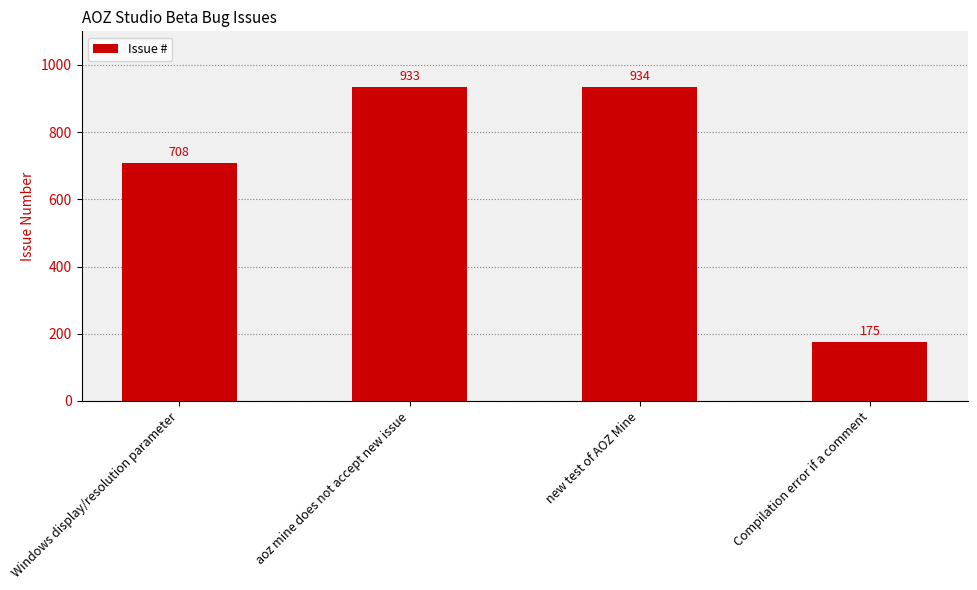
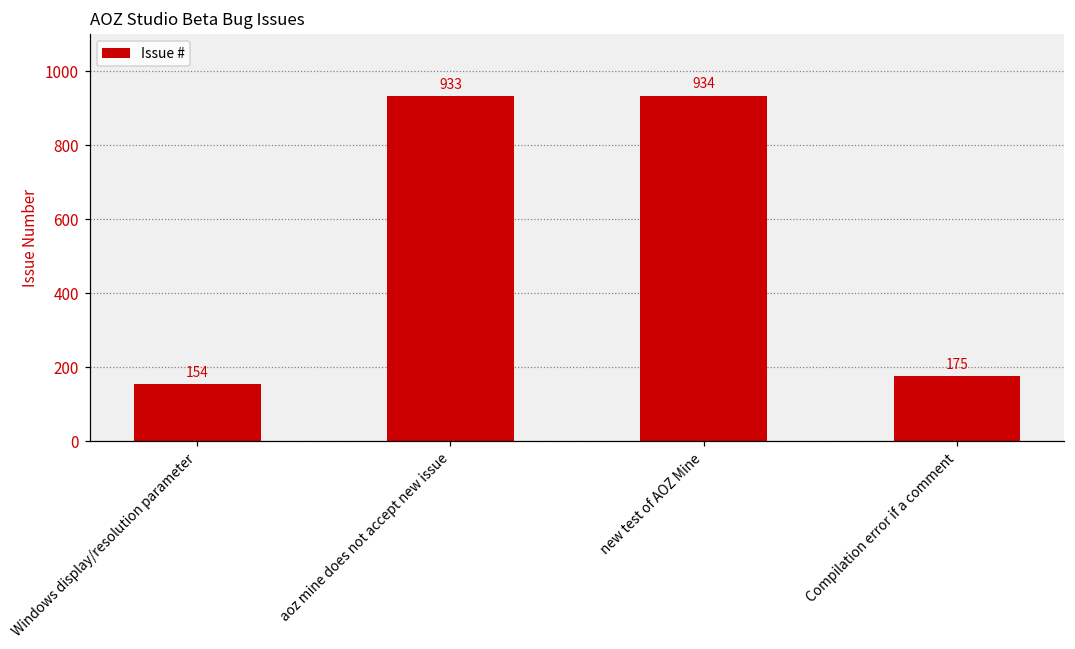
Windows display/resolution parameter: 708 -> 154
